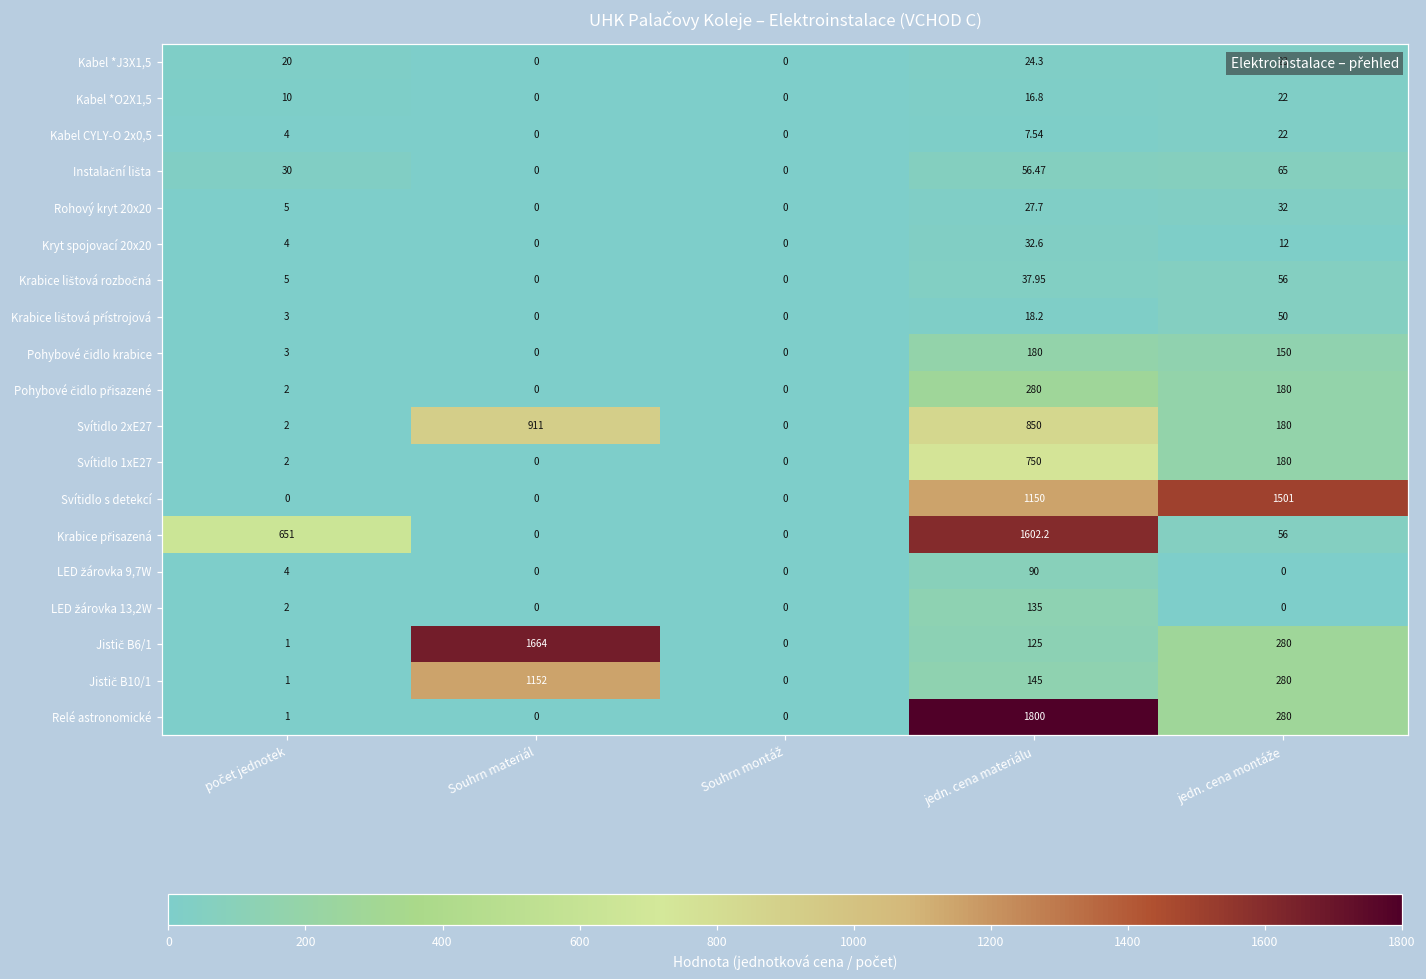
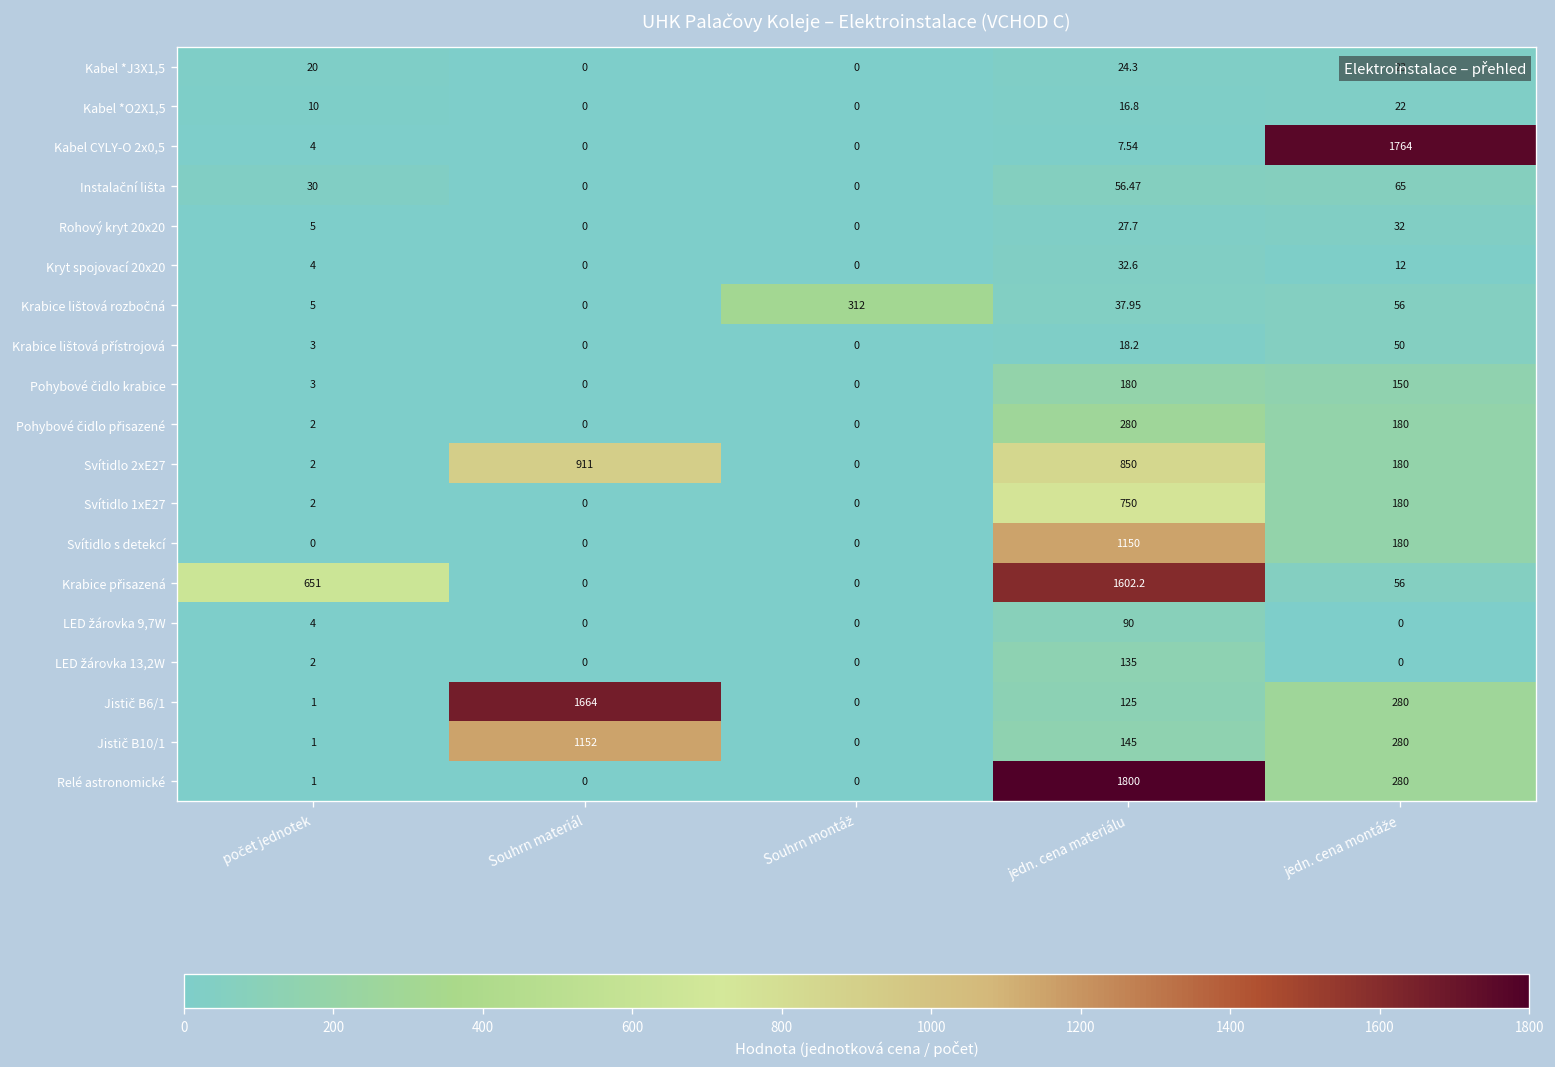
Kabel CYLY-O 2x0,5, jedn. cena montáže: 22 -> 1764
Krabice lištová rozbočná, Souhrn montáž: 0 -> 312
Svítidlo s detekcí, jedn. cena montáže: 1501 -> 180
